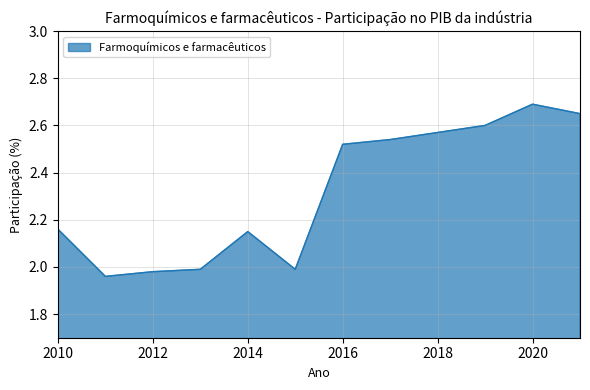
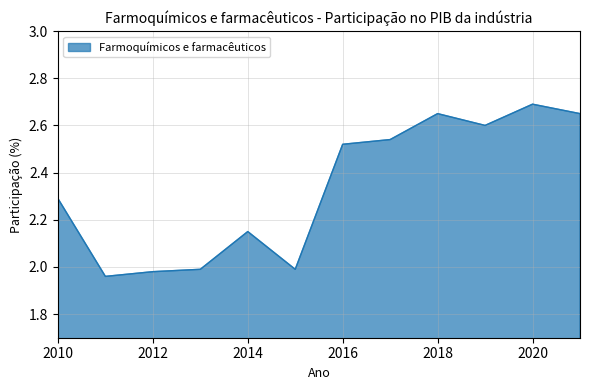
2010: 2.16 -> 2.29
2018: 2.57 -> 2.65
